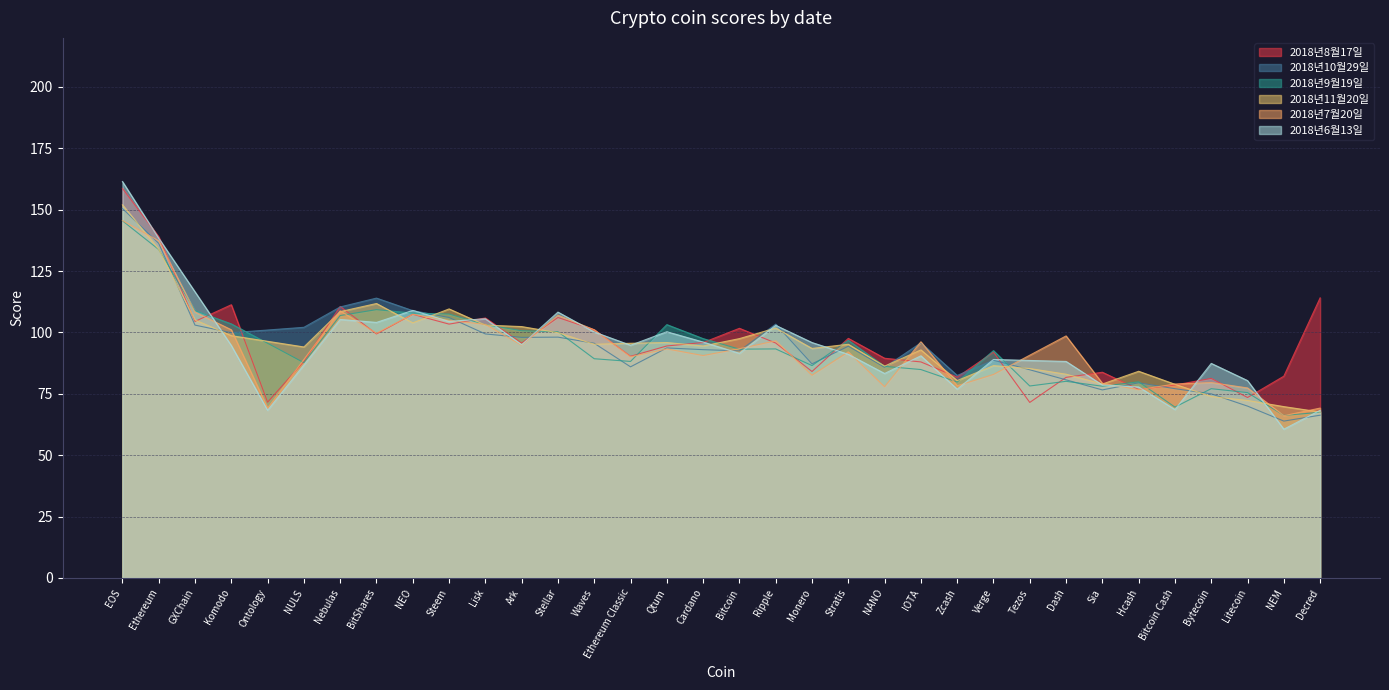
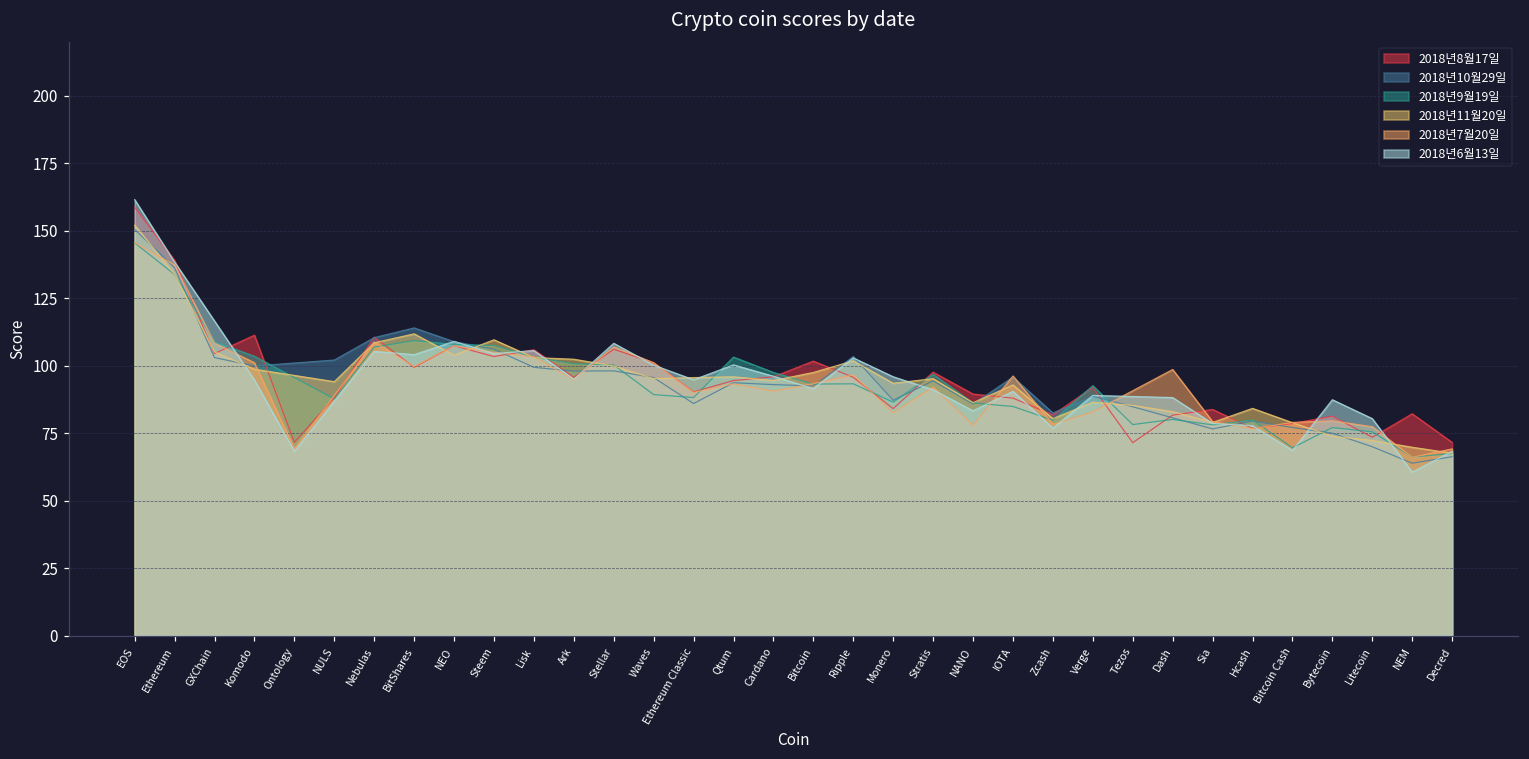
2018년8월17일, Decred: 114 -> 72
